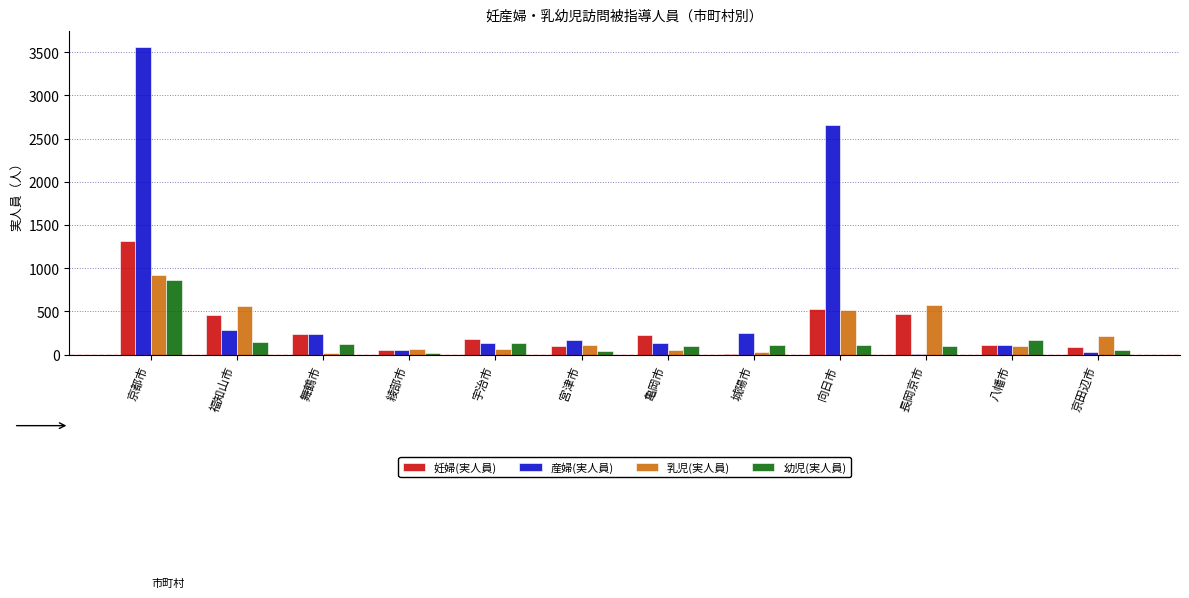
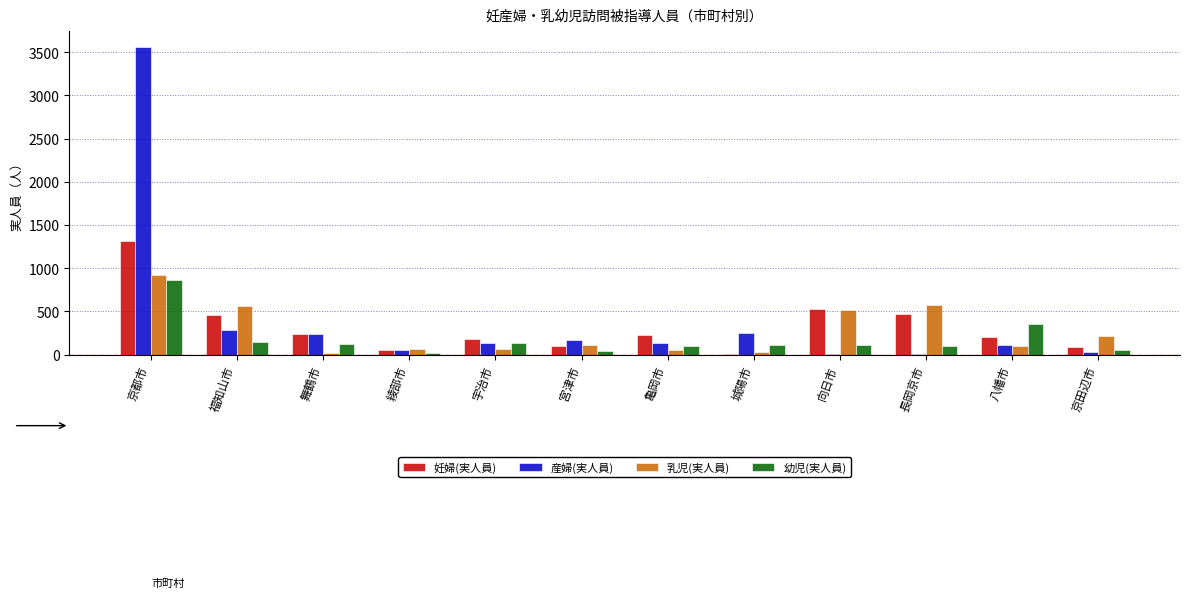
産婦(実人員), 向日市: 2700 -> 0
妊婦(実人員), 八幡市: 100 -> 200
幼児(実人員), 八幡市: 200 -> 400
